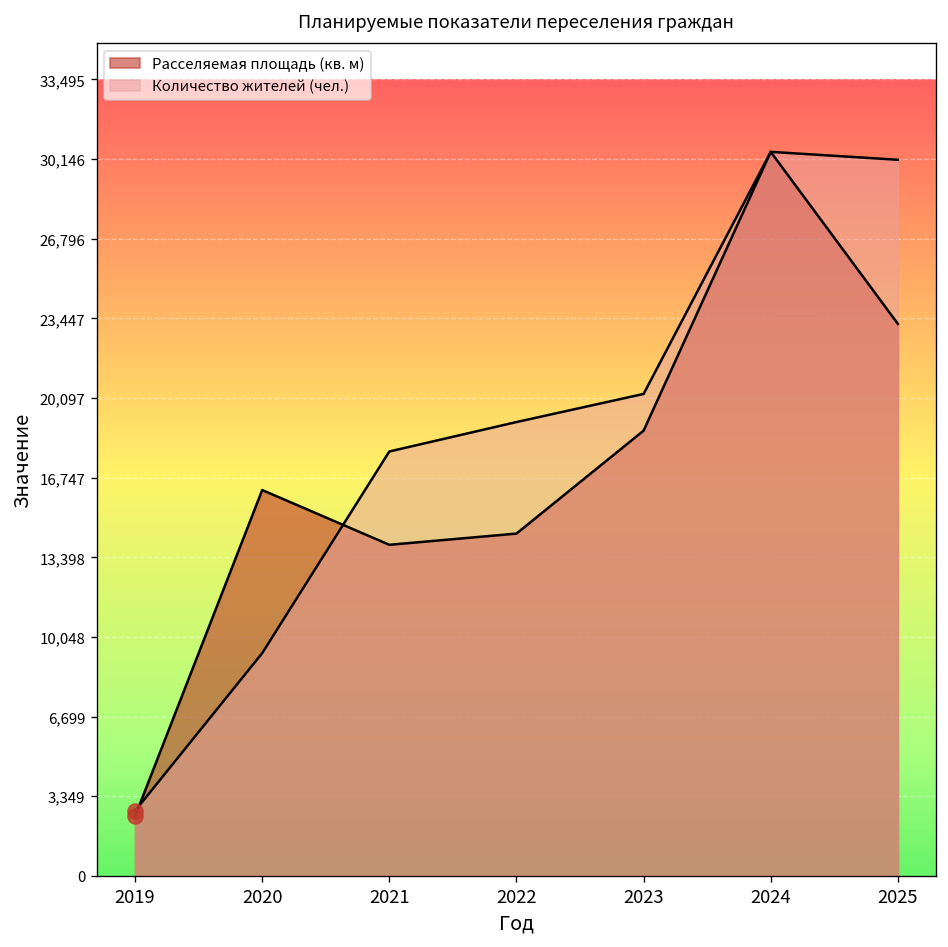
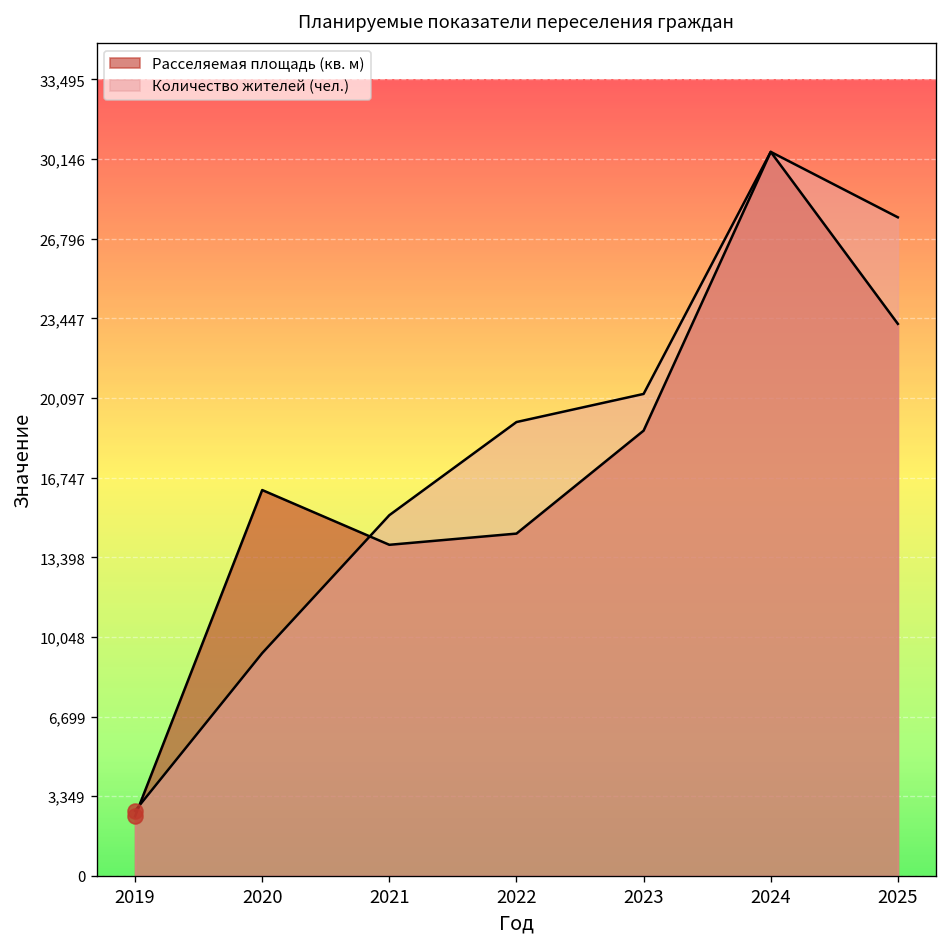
Количество жителей (чел.), 2021: 17,800 -> 15,200
Количество жителей (чел.), 2025: 30,100 -> 27,700
